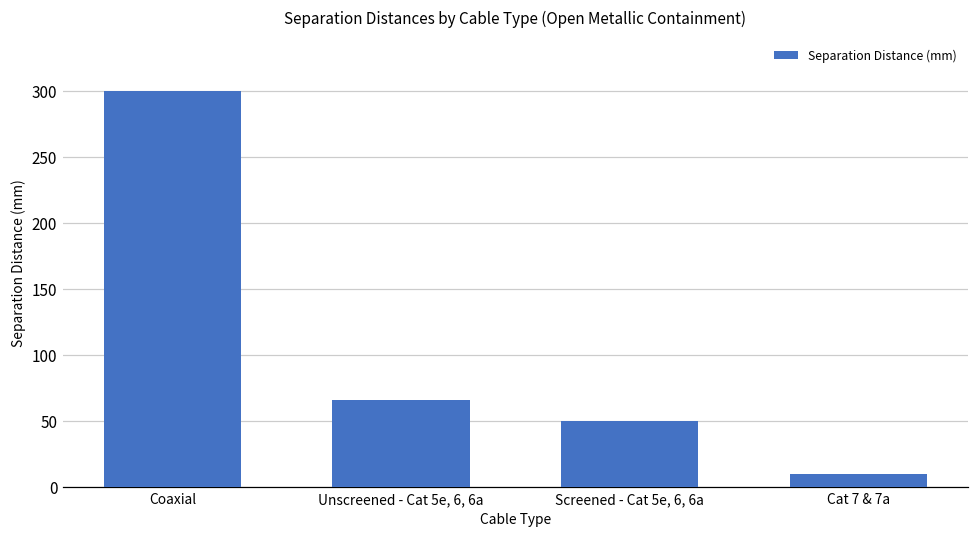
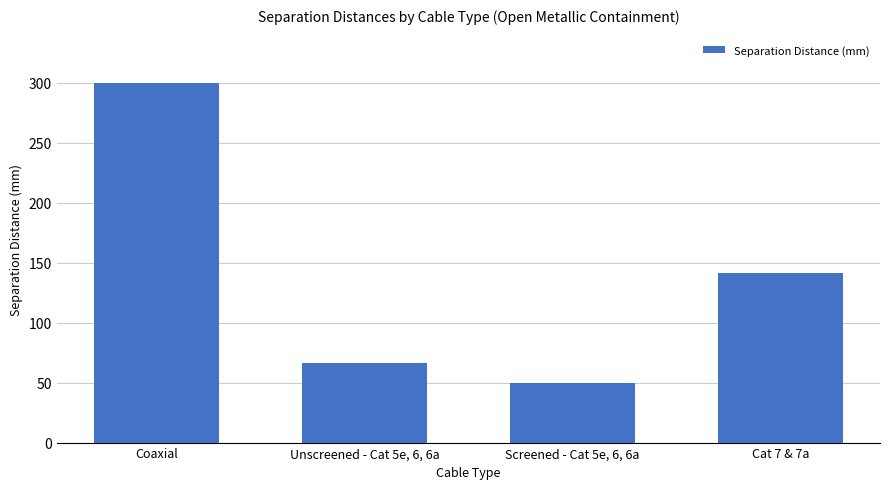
Cat 7 & 7a: 10 -> 141
